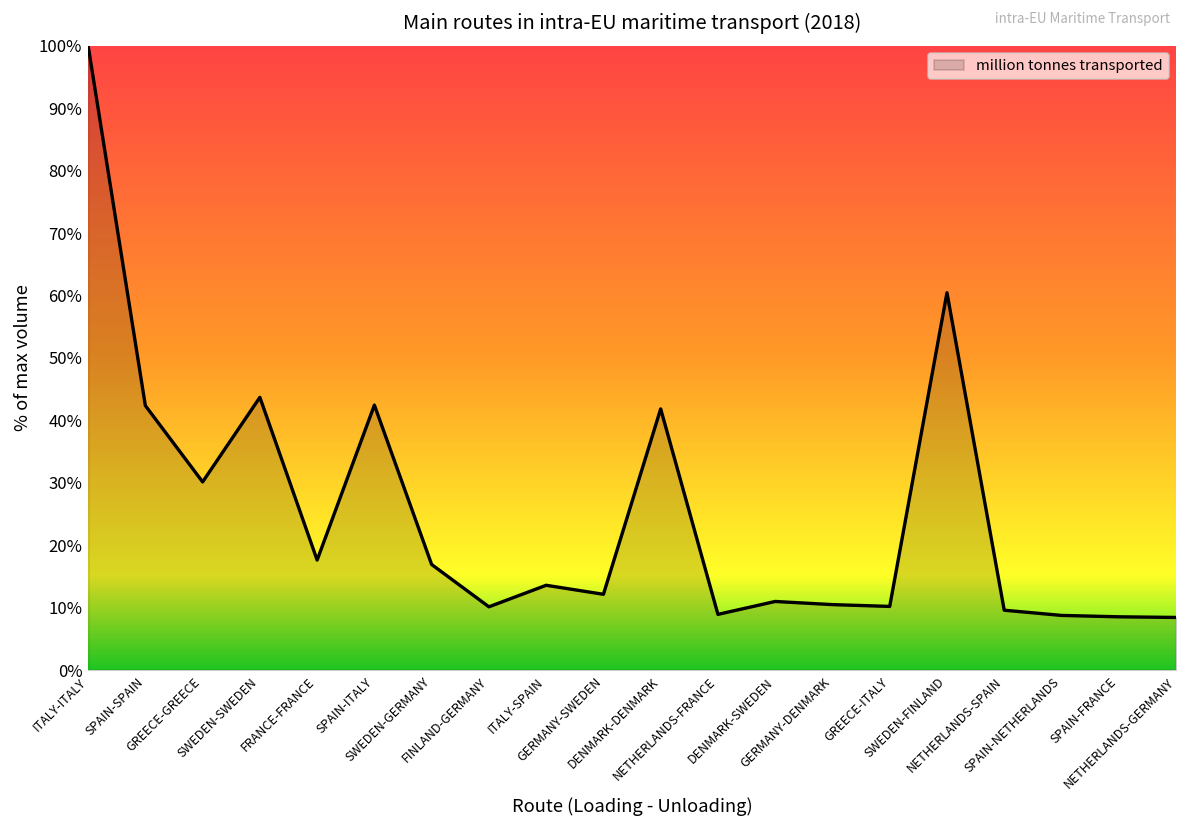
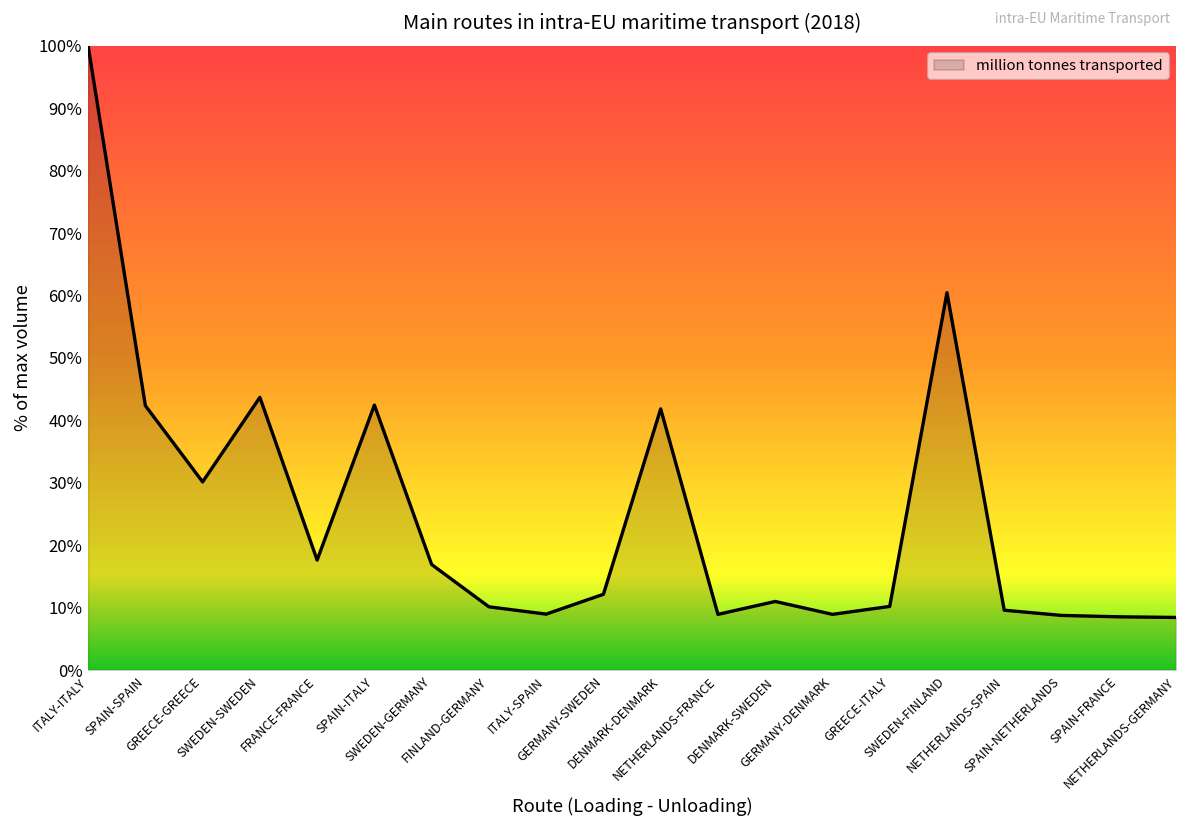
ITALY-SPAIN: 14% -> 9%
GERMANY-DENMARK: 10% -> 9%
